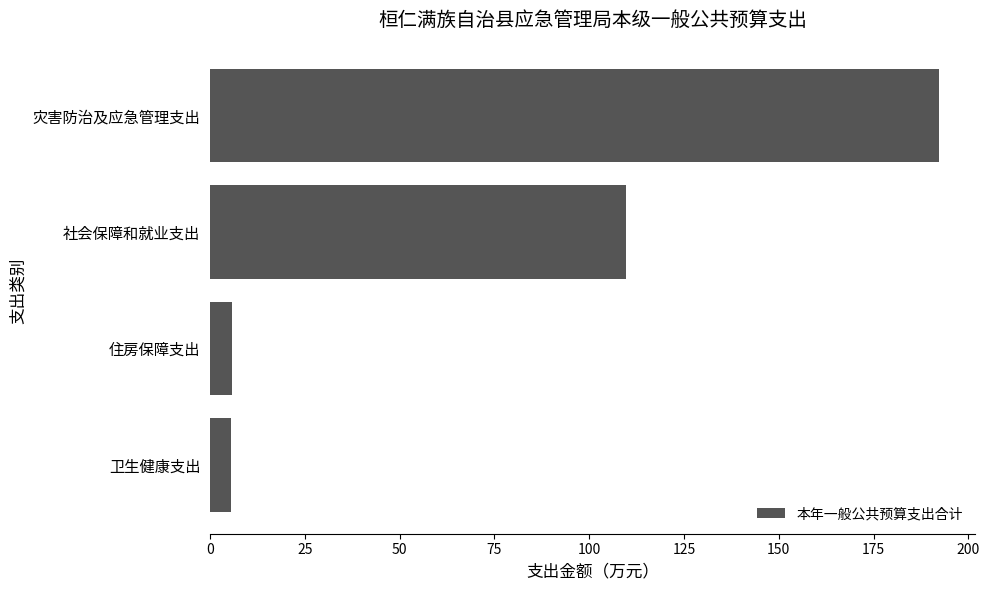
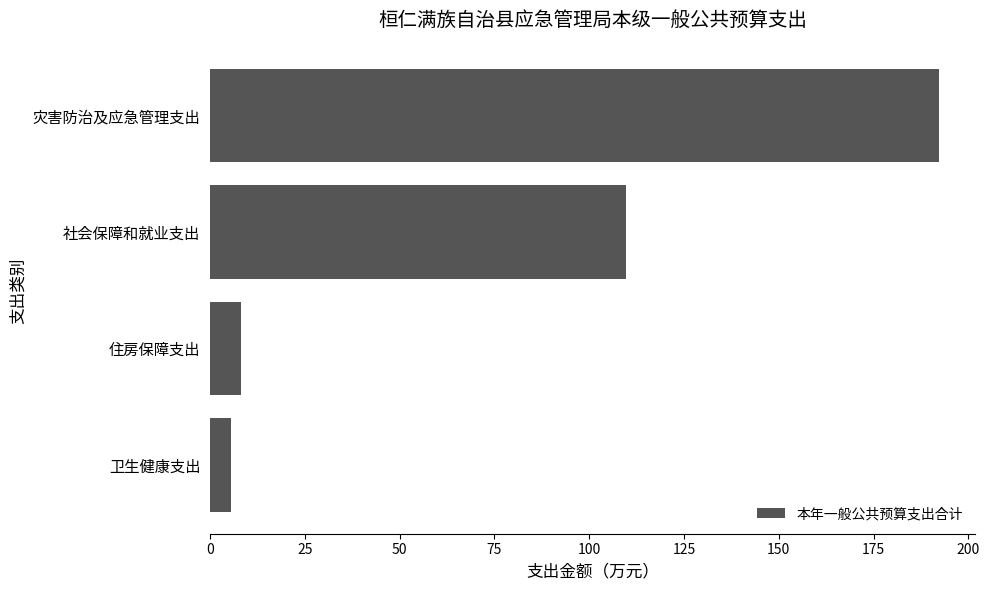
住房保障支出: 6 -> 8
